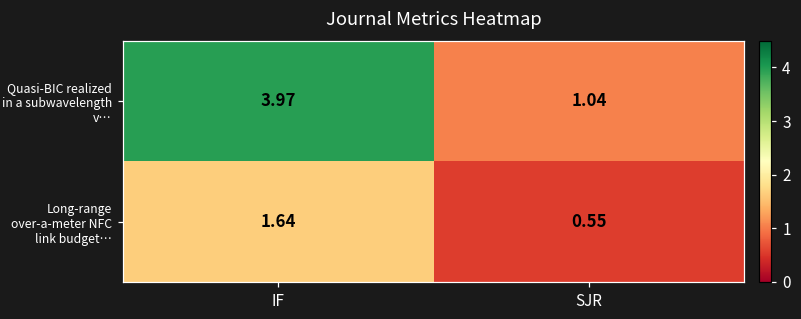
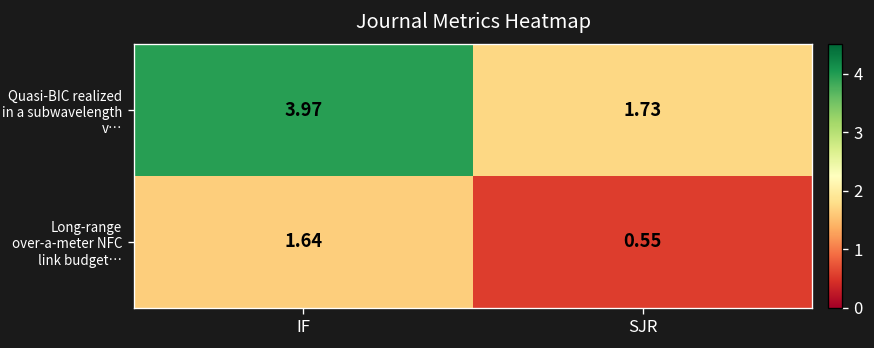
Quasi-BIC realized in a subwavelength v…, SJR: 1.04 -> 1.73
